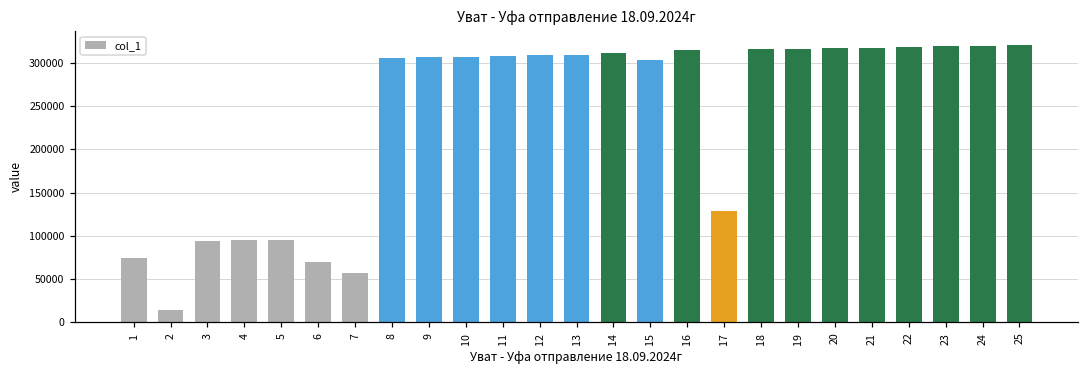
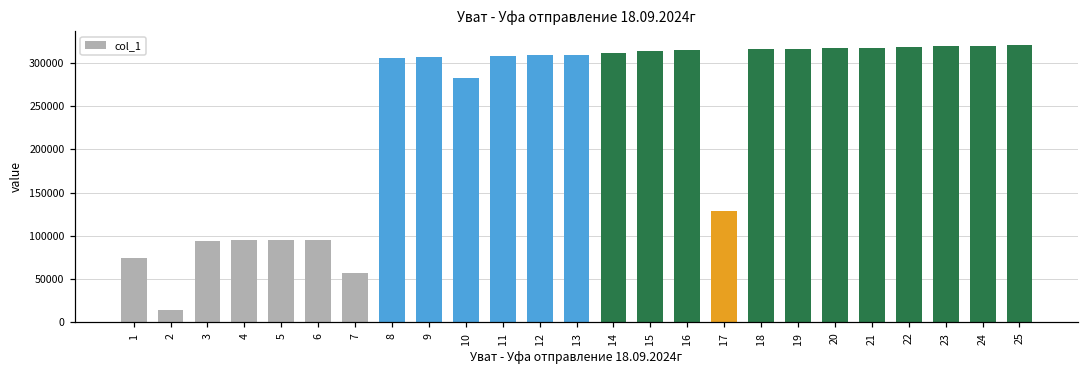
6: 70000 -> 100000
10: 310000 -> 280000
15: 300000 -> 310000
